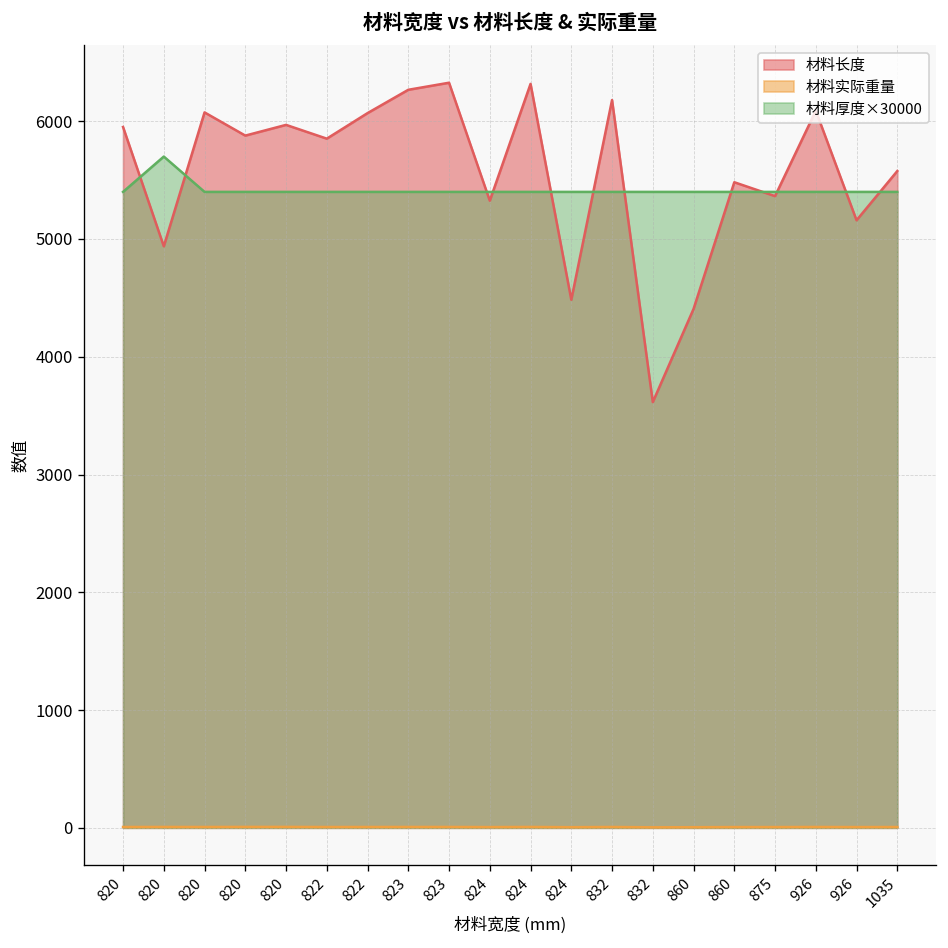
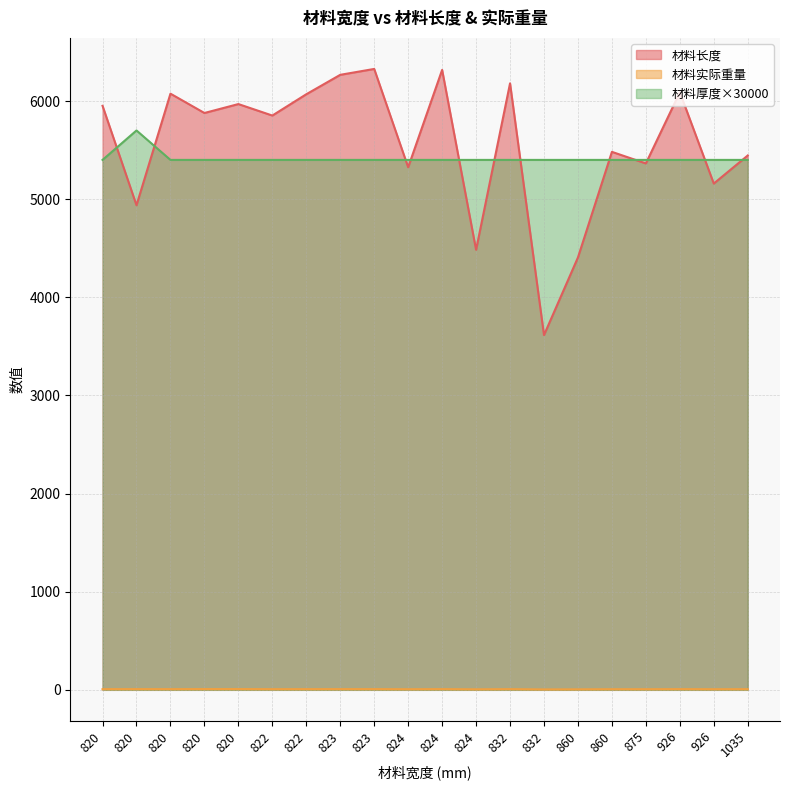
材料长度, 1035: 5600 -> 5400
